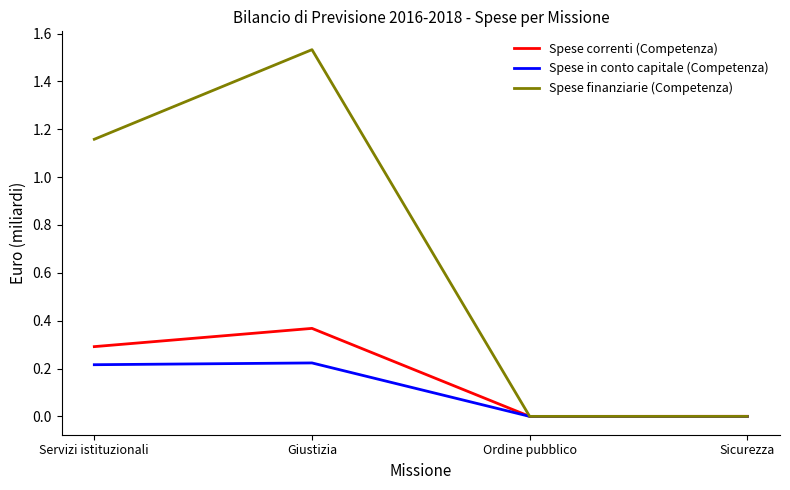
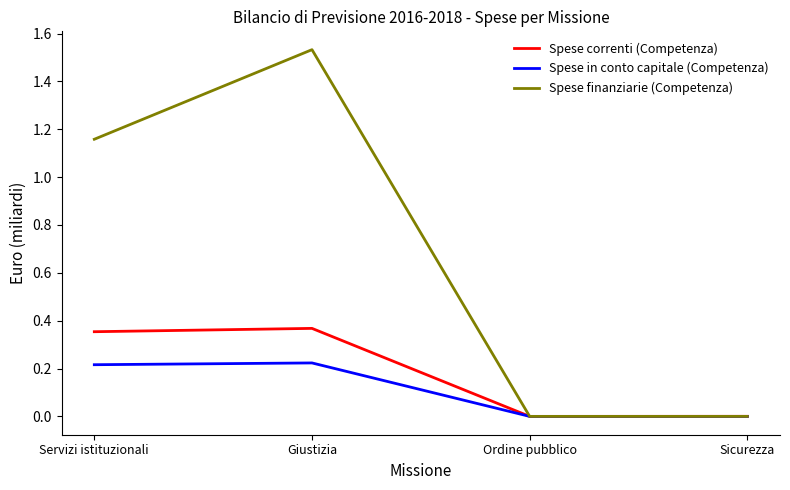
Spese correnti (Competenza), Servizi istituzionali: 0.29 -> 0.35
